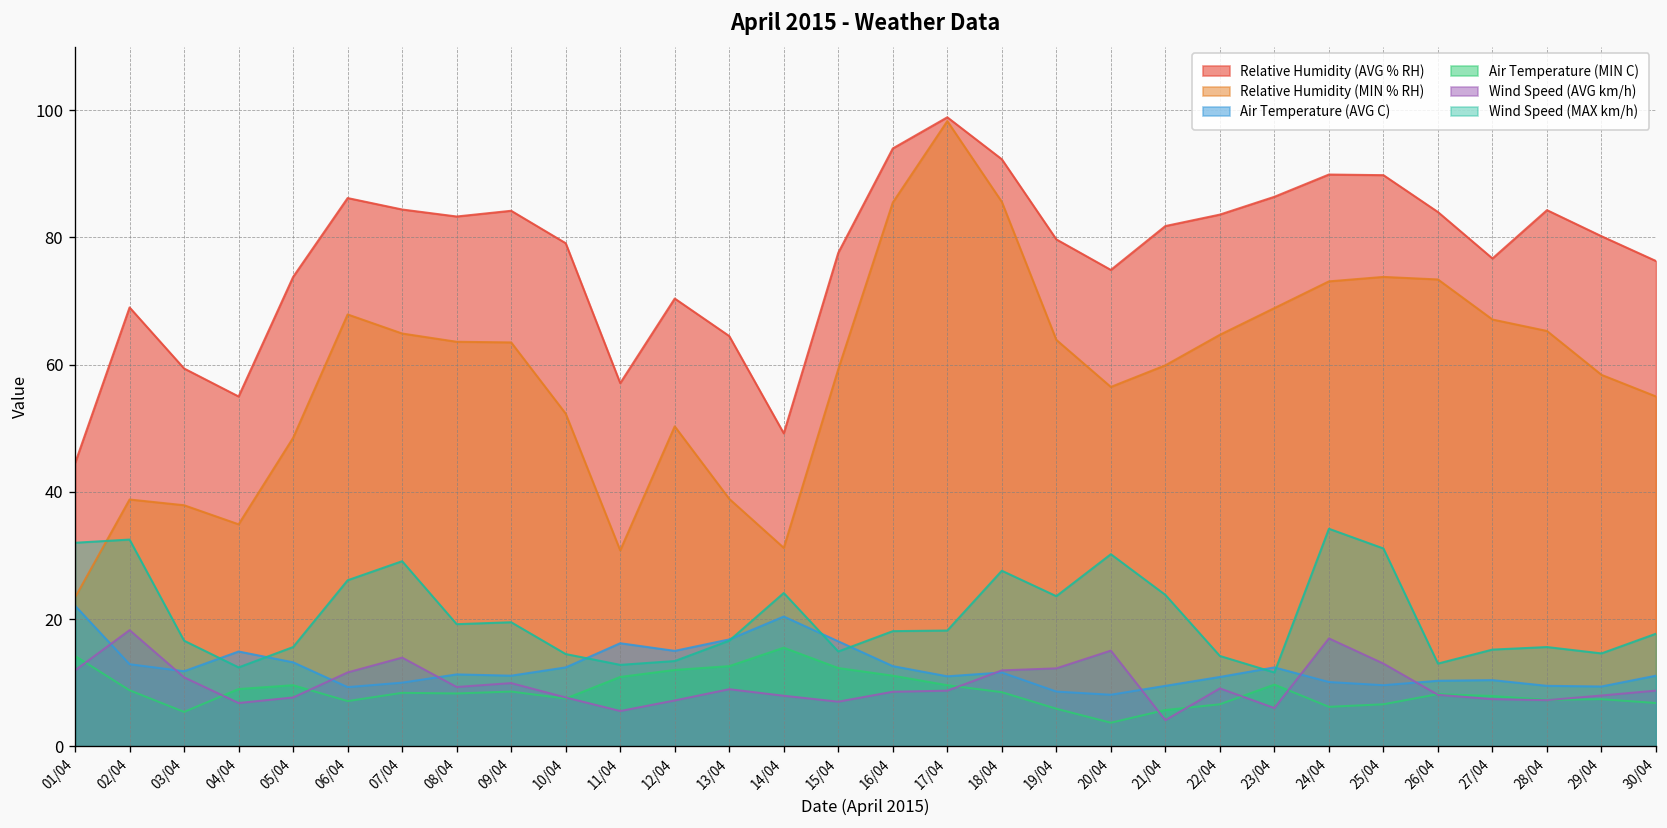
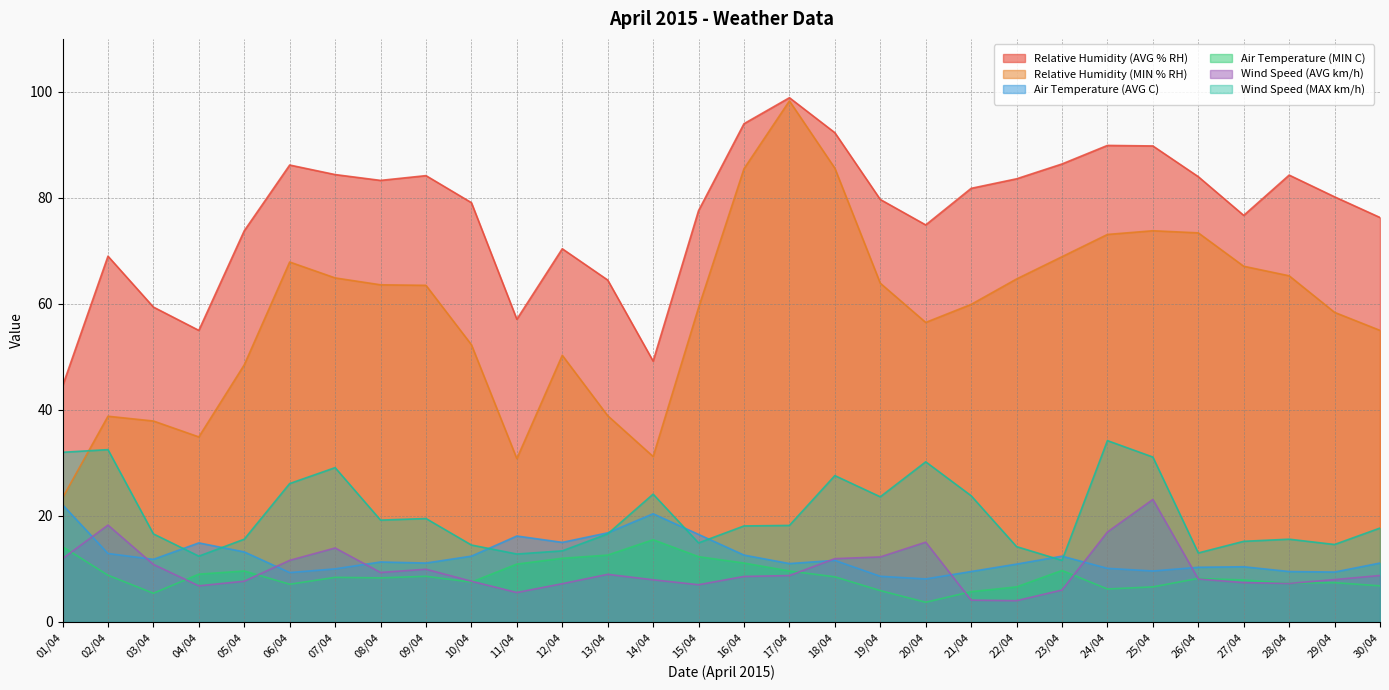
Wind Speed (AVG km/h), 22/04: 9 -> 4
Wind Speed (AVG km/h), 25/04: 13 -> 23
